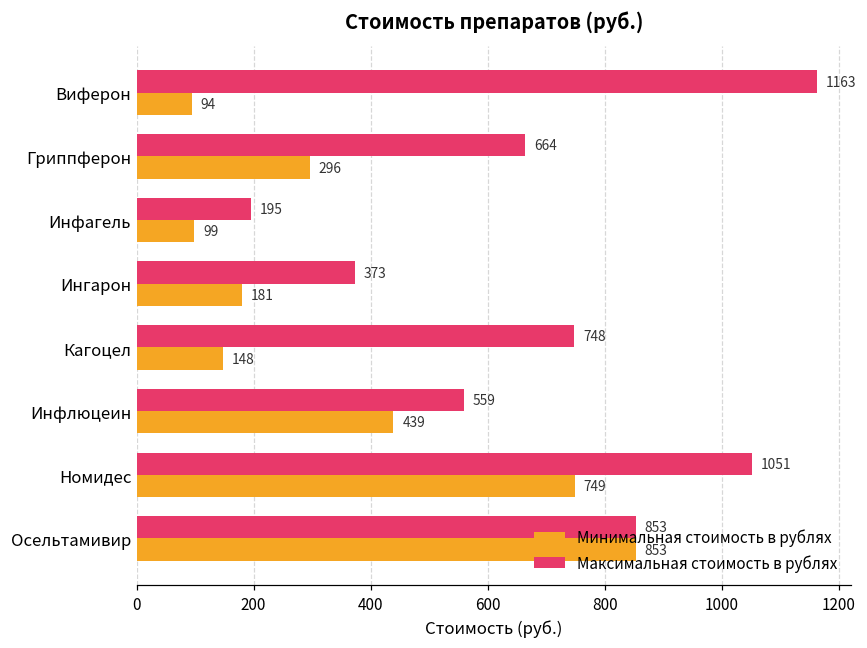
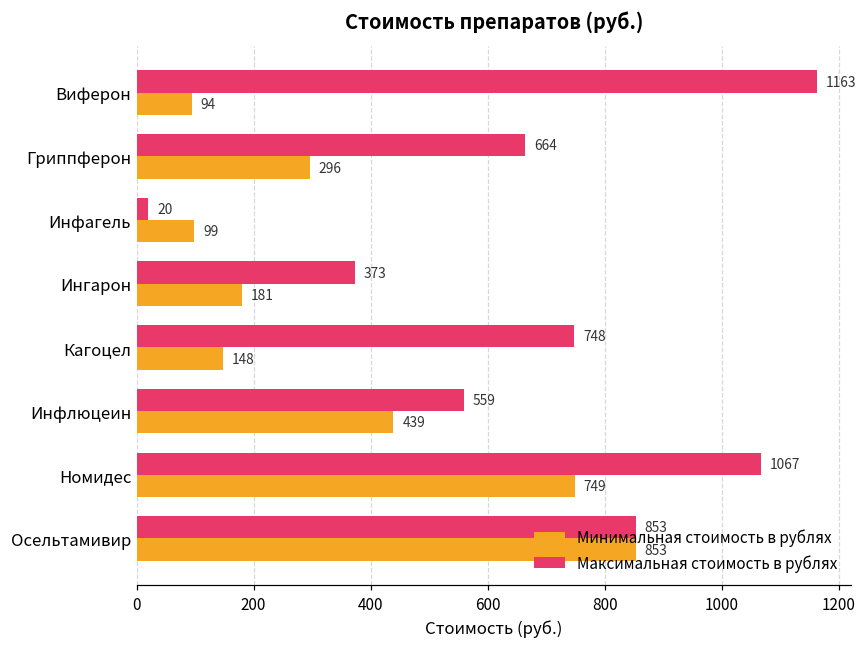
Максимальная стоимость в рублях, Инфагель: 195 -> 20
Максимальная стоимость в рублях, Номидес: 1051 -> 1067
